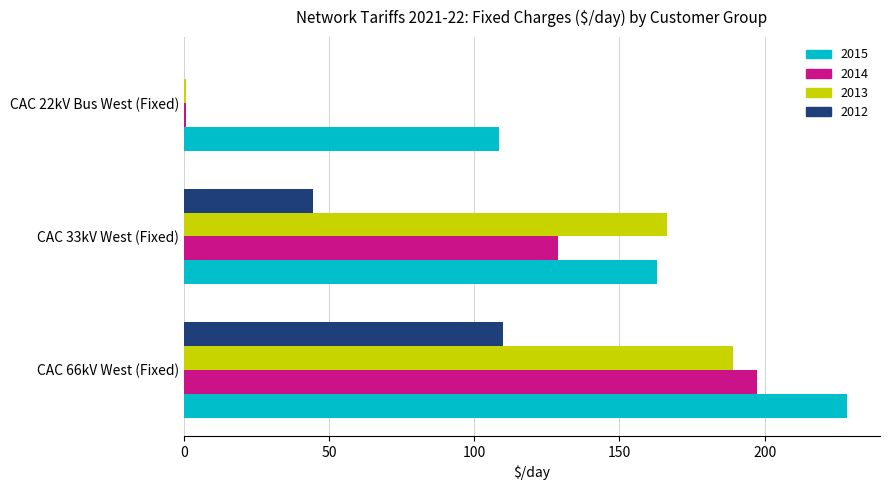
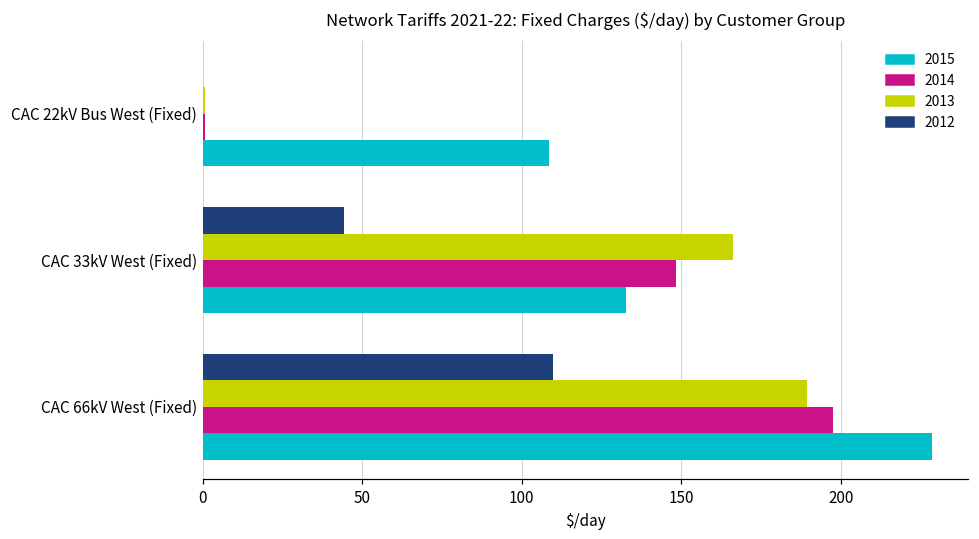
2014, CAC 33kV West (Fixed): 129 -> 148
2015, CAC 33kV West (Fixed): 163 -> 133
